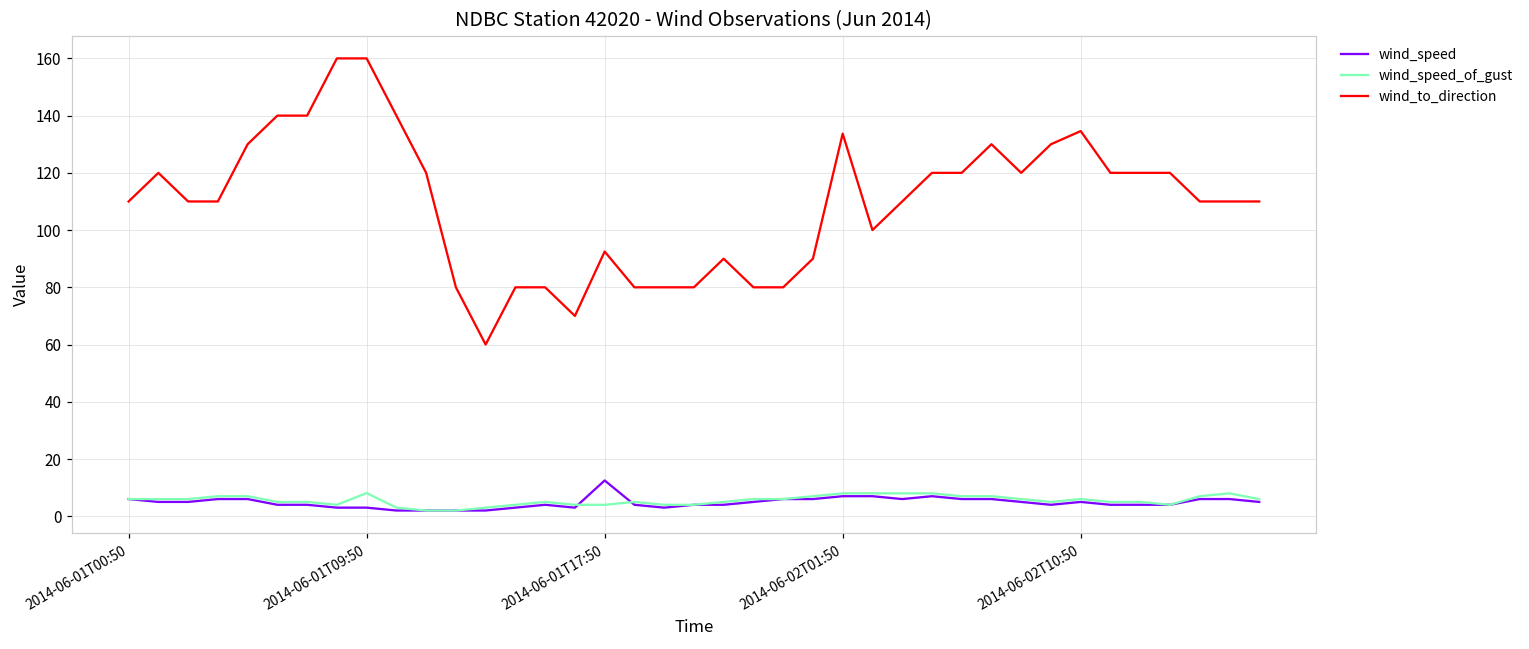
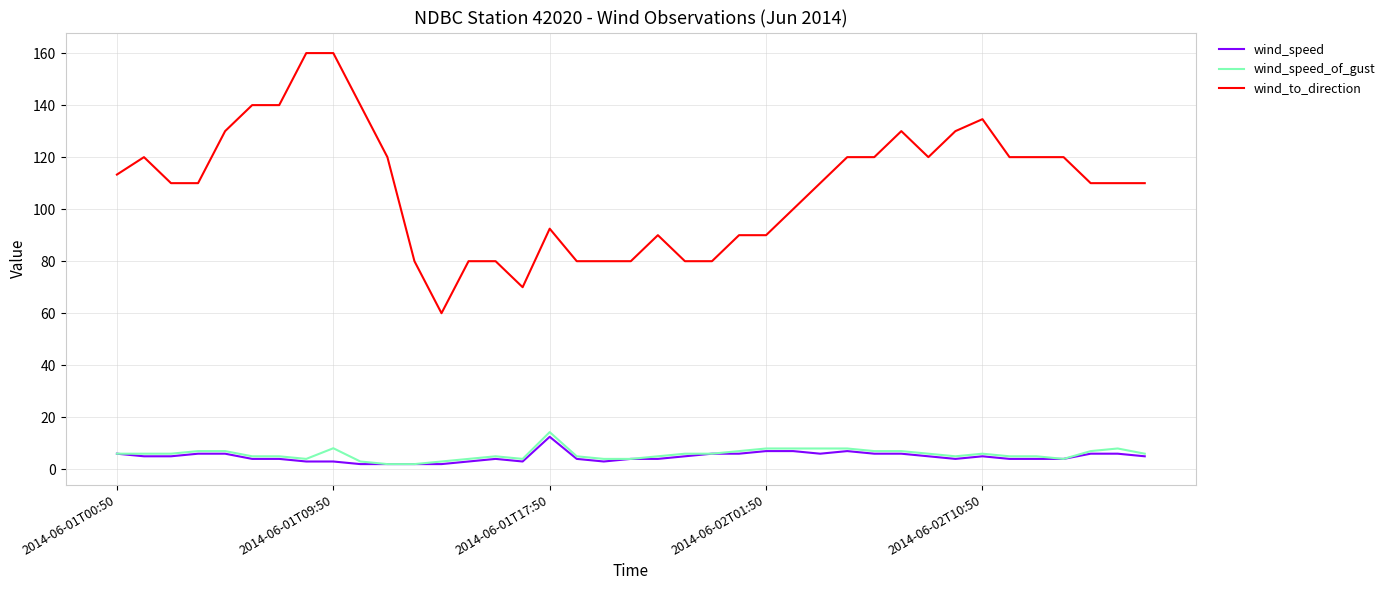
wind_to_direction, 2014-06-01T00:50: 110 -> 113
wind_speed_of_gust, 2014-06-01T17:50: 4 -> 14
wind_to_direction, 2014-06-02T01:50: 134 -> 90
